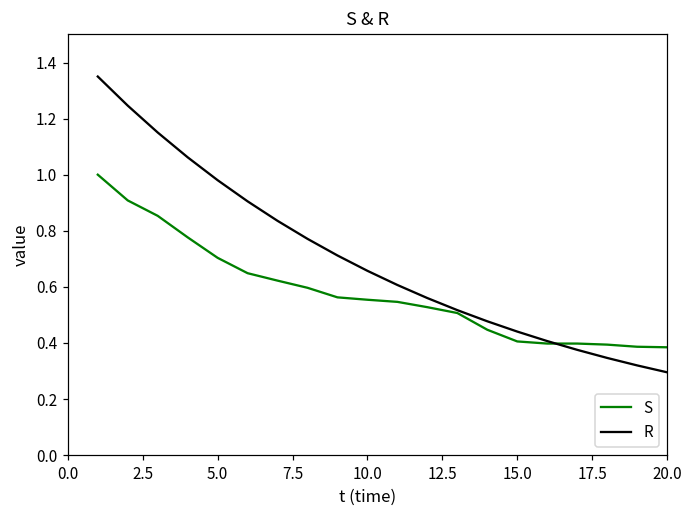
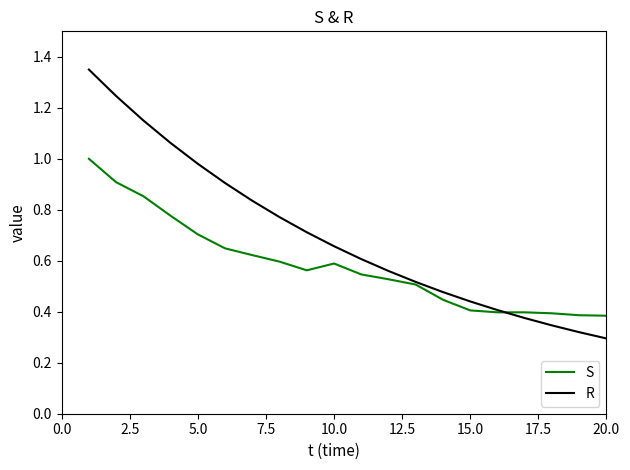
S, 10.0: 0.55 -> 0.59
